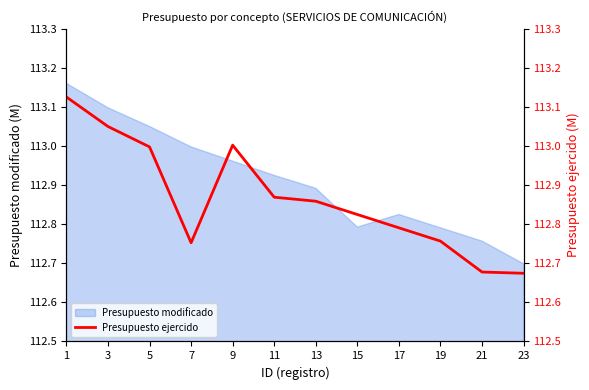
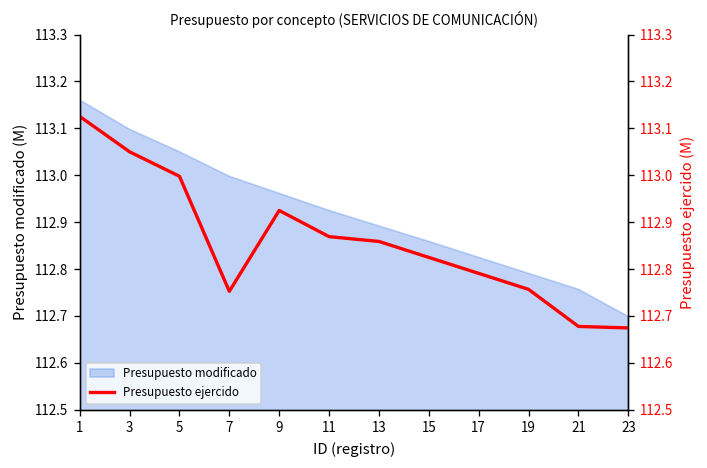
Presupuesto modificado, 15: 112.79 -> 112.86
Presupuesto ejercido, 9: 113.00 -> 112.92
